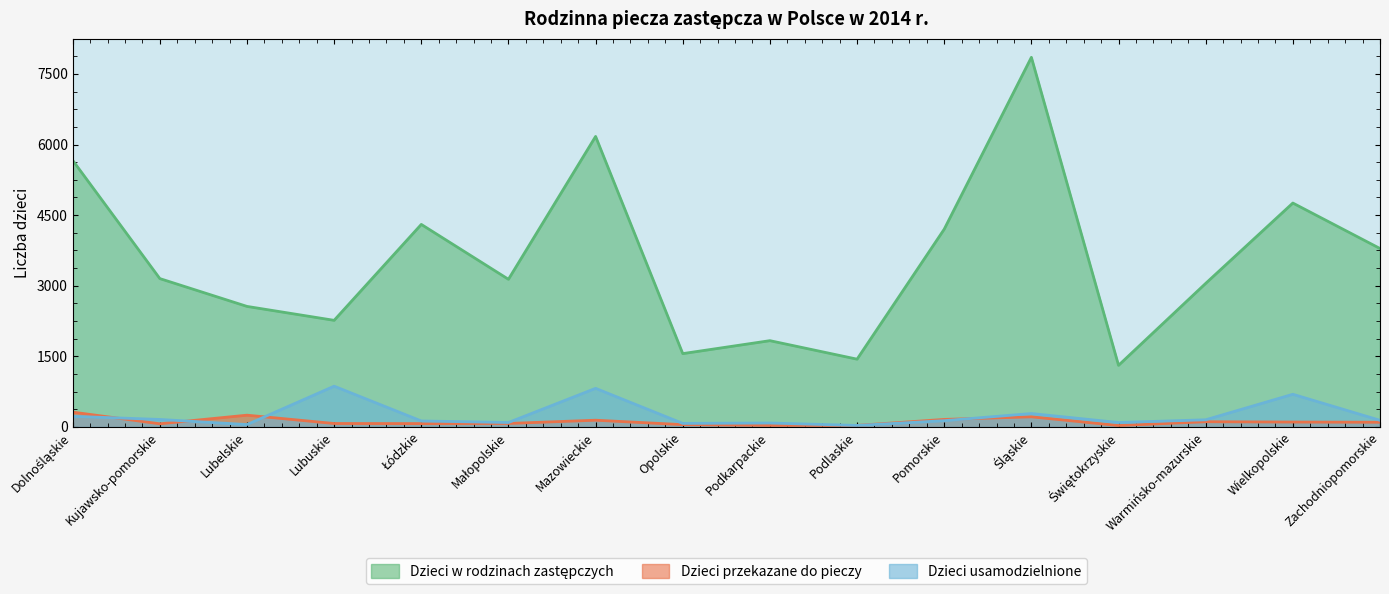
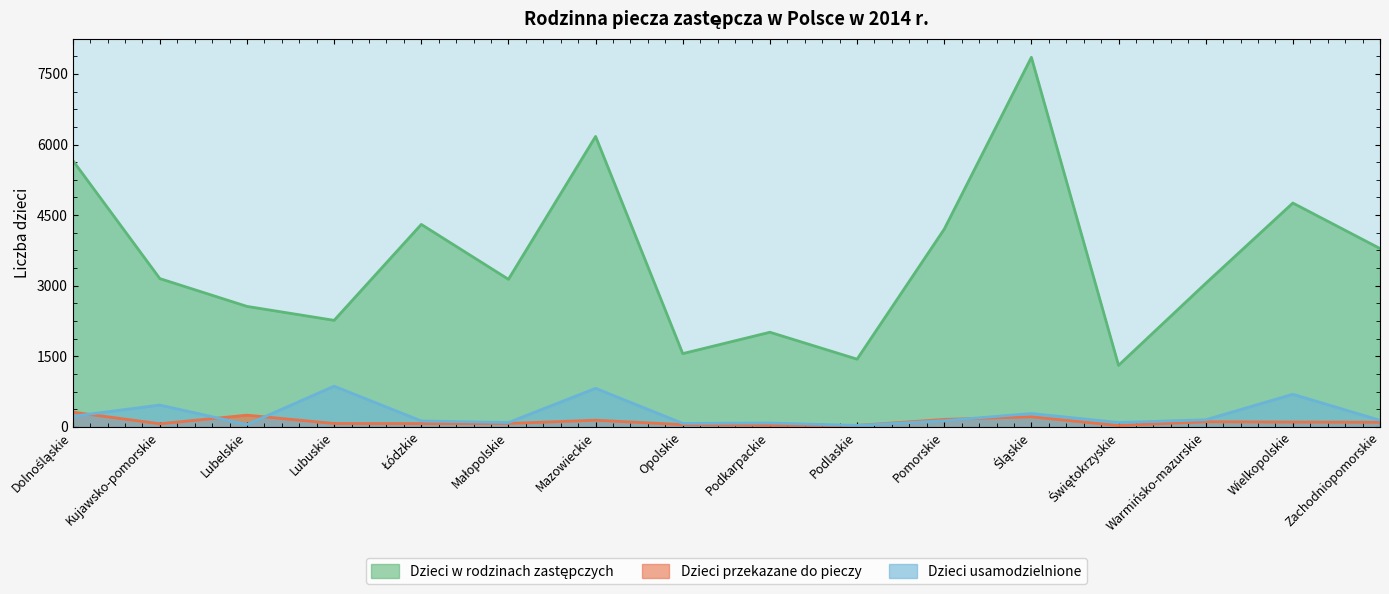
Dzieci usamodzielnione, Kujawsko-pomorskie: 200 -> 500
Dzieci w rodzinach zastępczych, Podkarpackie: 1800 -> 2000
